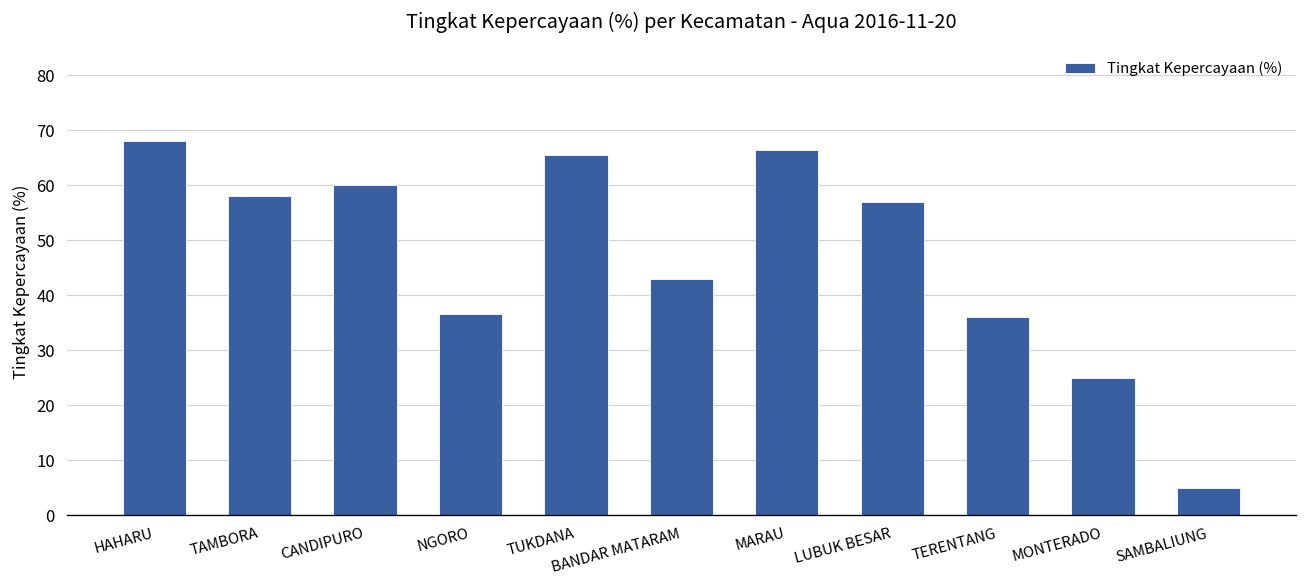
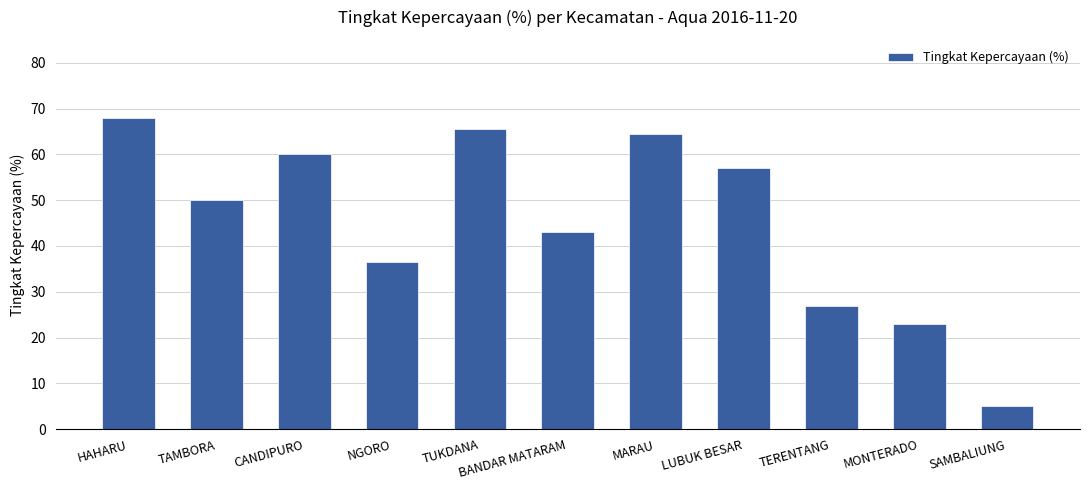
TAMBORA: 58 -> 50
MARAU: 67 -> 64
TERENTANG: 36 -> 27
MONTERADO: 25 -> 23
